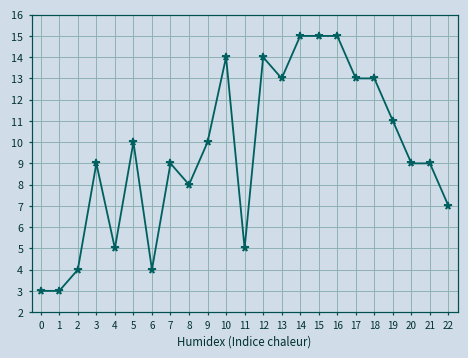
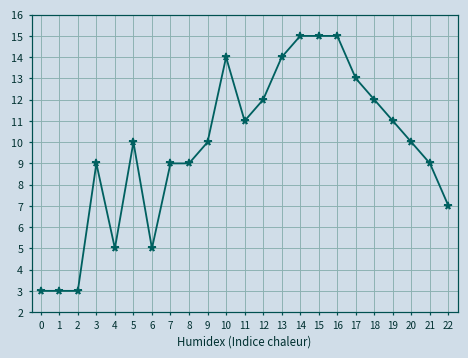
2: 4 -> 3
6: 4 -> 5
8: 8 -> 9
11: 5 -> 11
12: 14 -> 12
13: 13 -> 14
18: 13 -> 12
20: 9 -> 10
